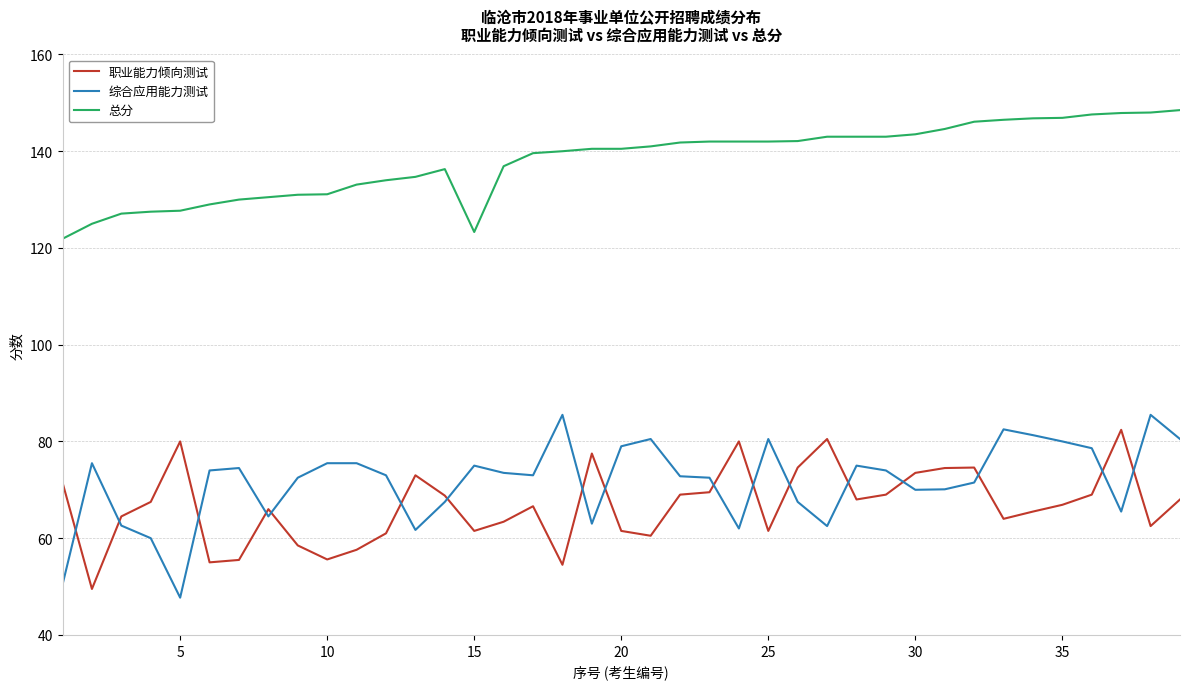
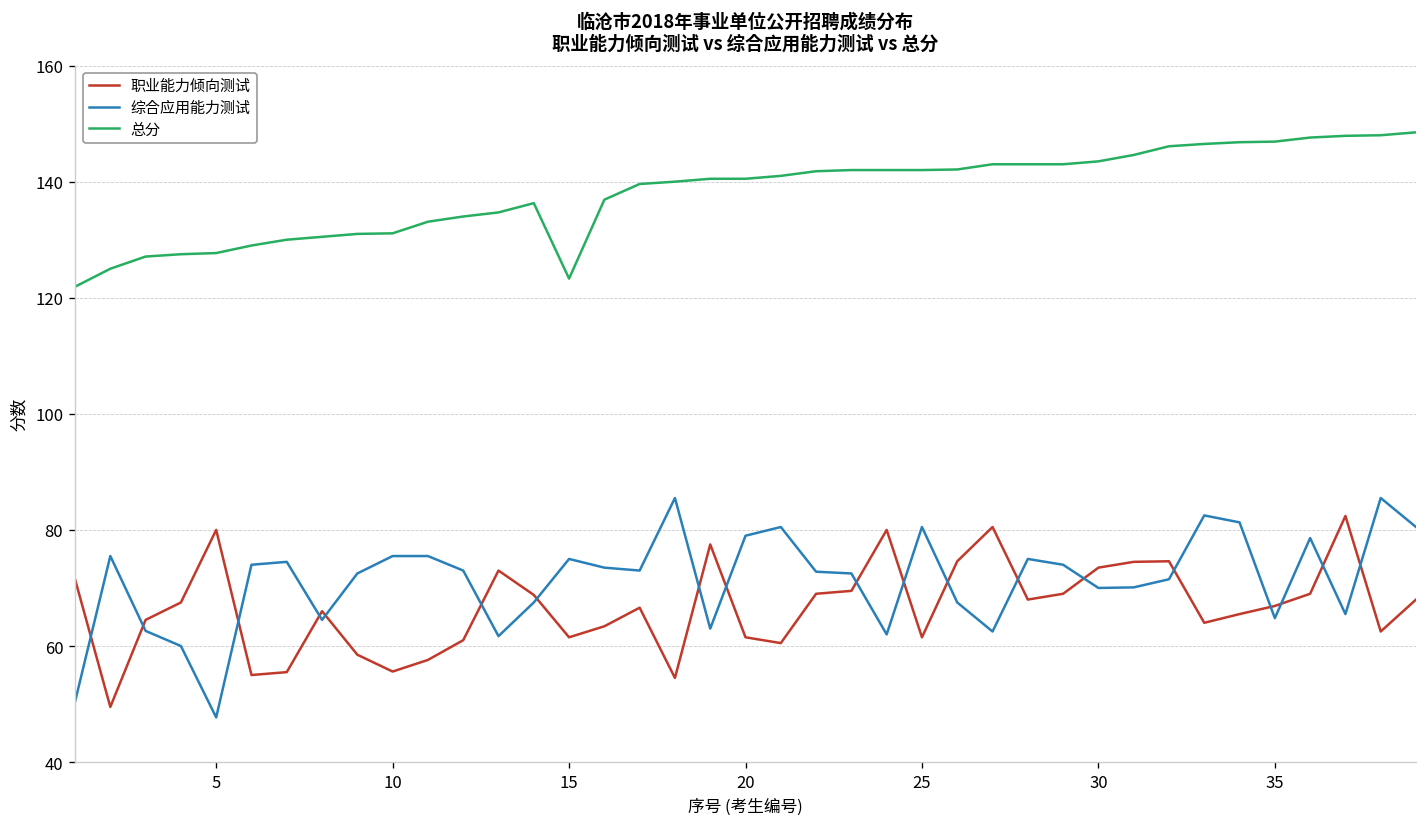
综合应用能力测试, 35: 80 -> 65
